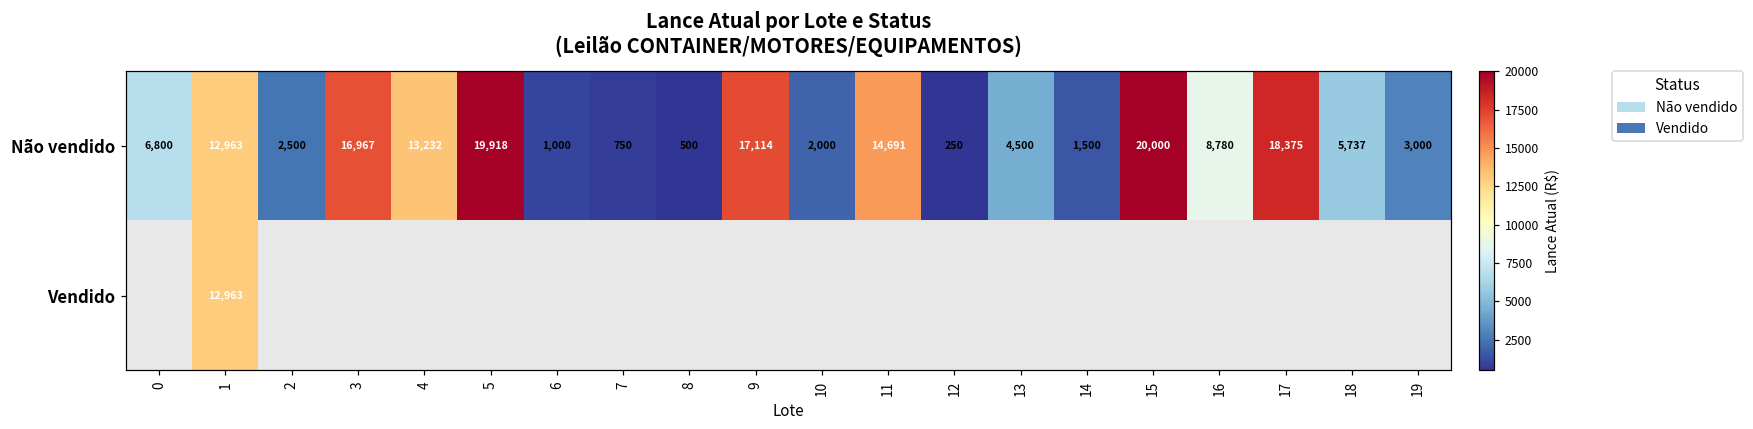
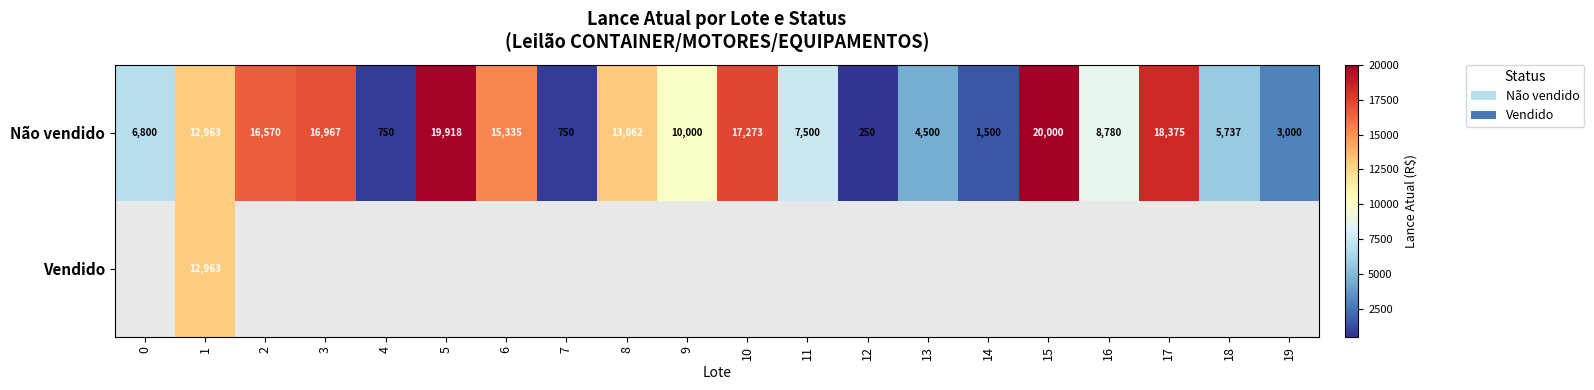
Não vendido, 2: 2,500 -> 16,570
Não vendido, 4: 13,232 -> 750
Não vendido, 6: 1,000 -> 15,335
Não vendido, 8: 500 -> 13,062
Não vendido, 9: 17,114 -> 10,000
Não vendido, 10: 2,000 -> 17,273
Não vendido, 11: 14,691 -> 7,500
